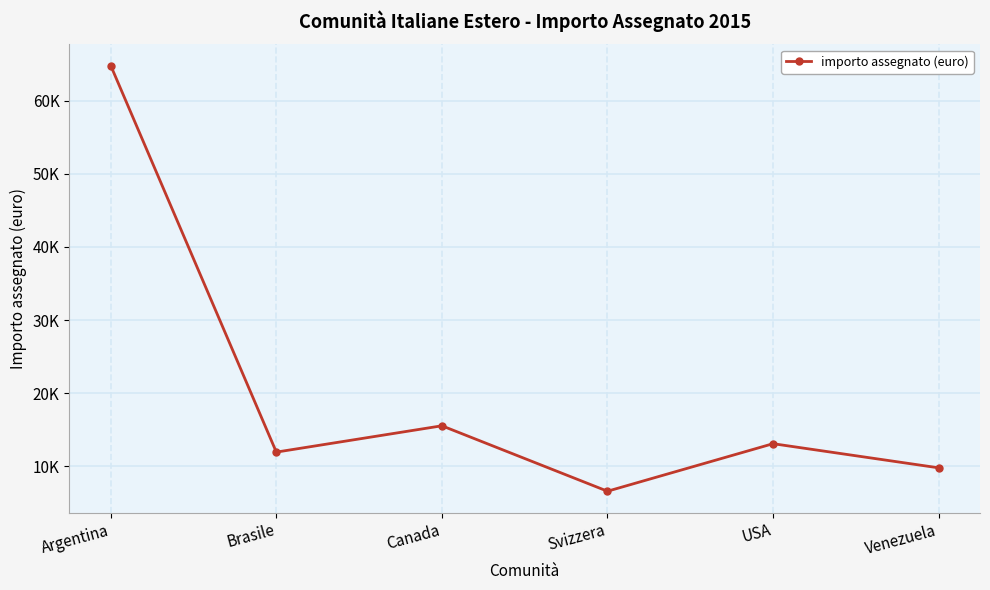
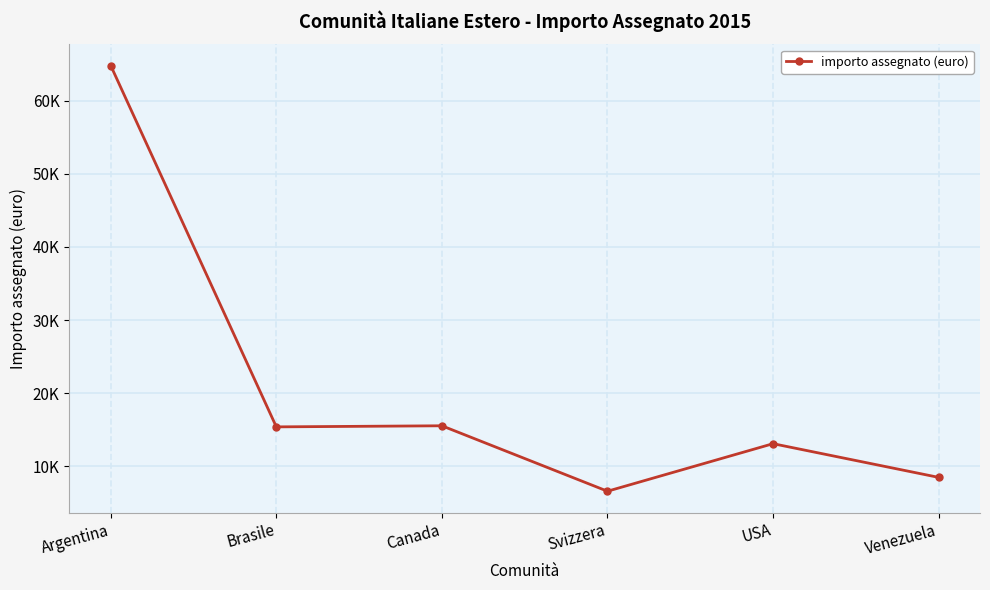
Brasile: 12000 -> 15000
Venezuela: 10000 -> 8000
